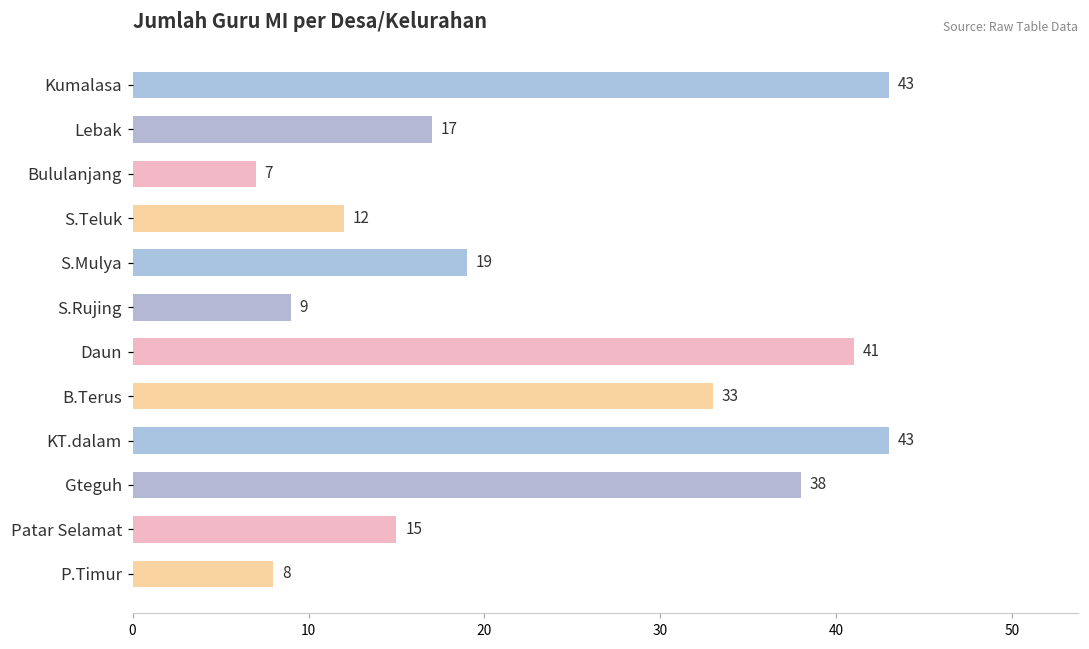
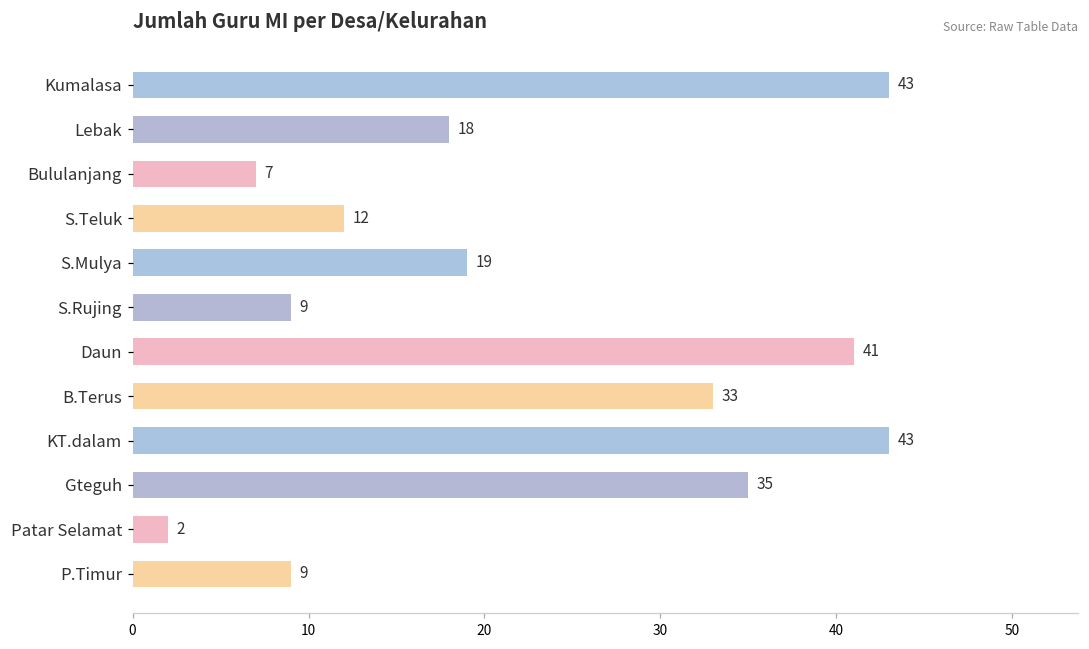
Lebak: 17 -> 18
Gteguh: 38 -> 35
Patar Selamat: 15 -> 2
P.Timur: 8 -> 9
